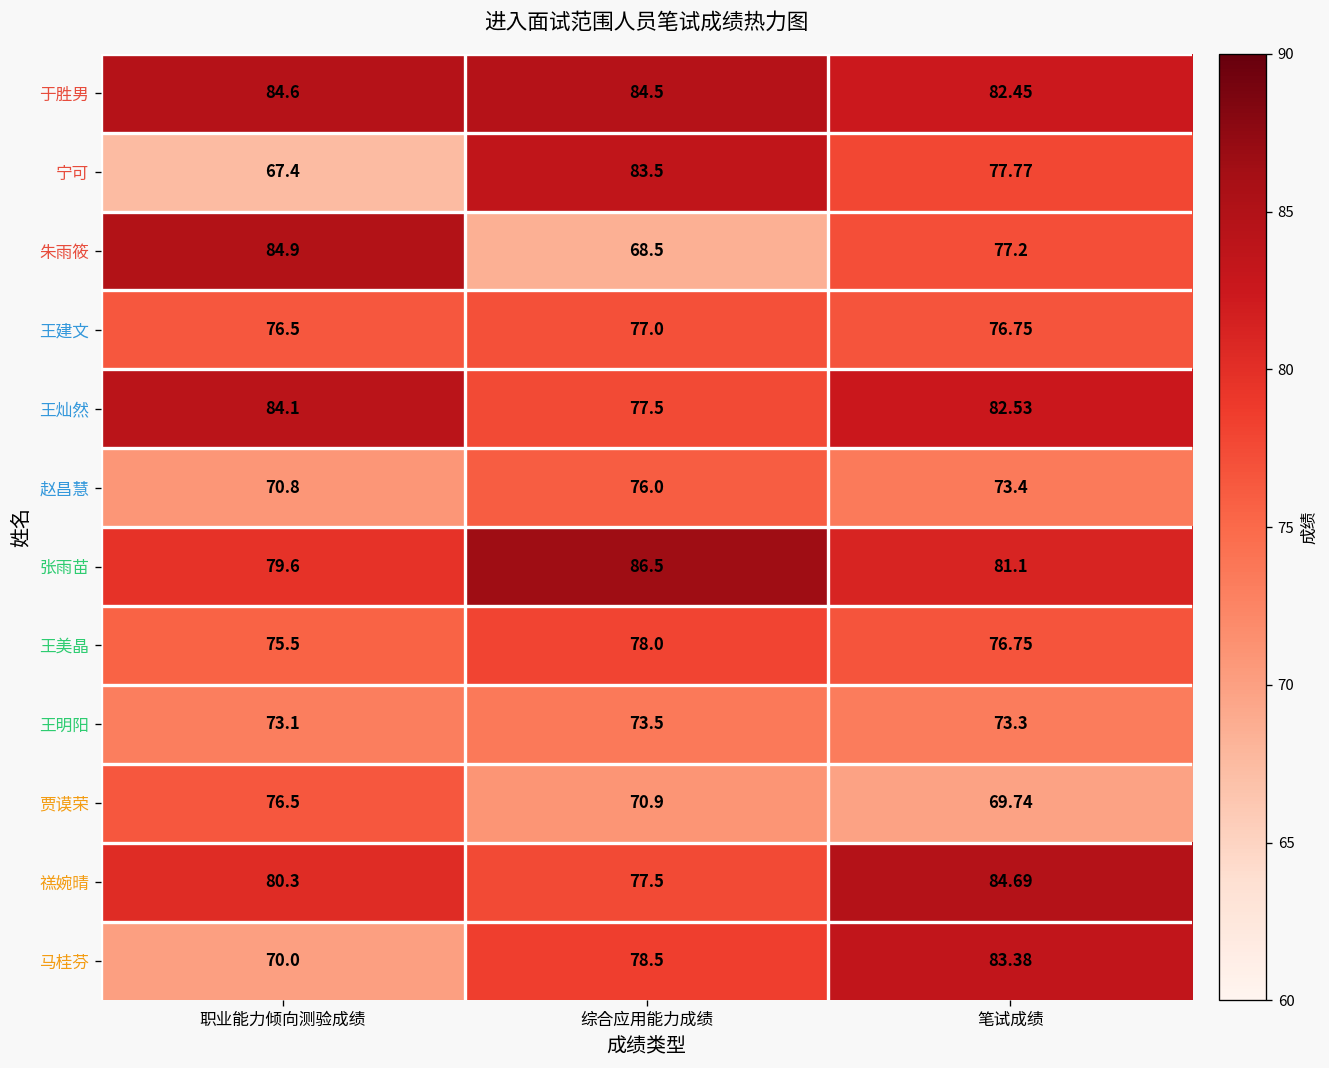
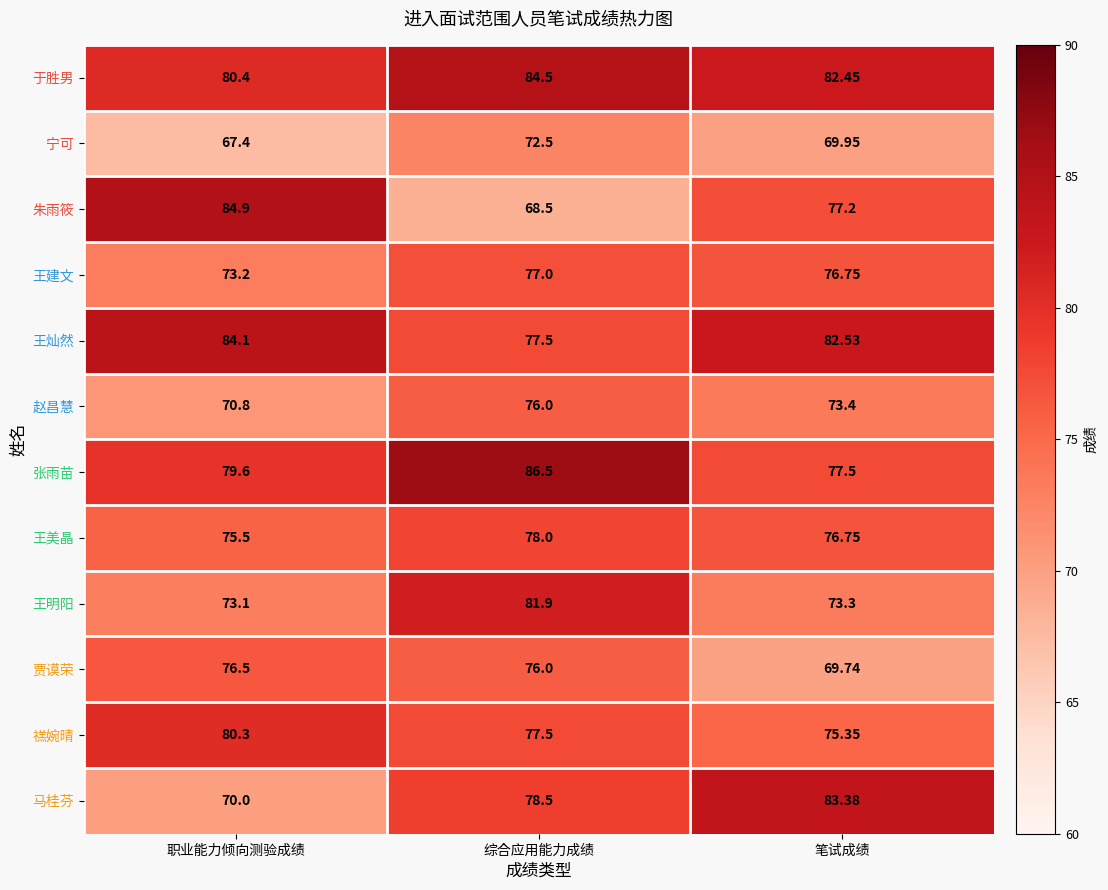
于胜男, 职业能力倾向测验成绩: 84.6 -> 80.4
宁可, 综合应用能力成绩: 83.5 -> 72.5
宁可, 笔试成绩: 77.77 -> 69.95
王建文, 职业能力倾向测验成绩: 76.5 -> 73.2
张雨苗, 笔试成绩: 81.1 -> 77.5
王明阳, 综合应用能力成绩: 73.5 -> 81.9
贾谟荣, 综合应用能力成绩: 70.9 -> 76.0
禚婉晴, 笔试成绩: 84.69 -> 75.35
